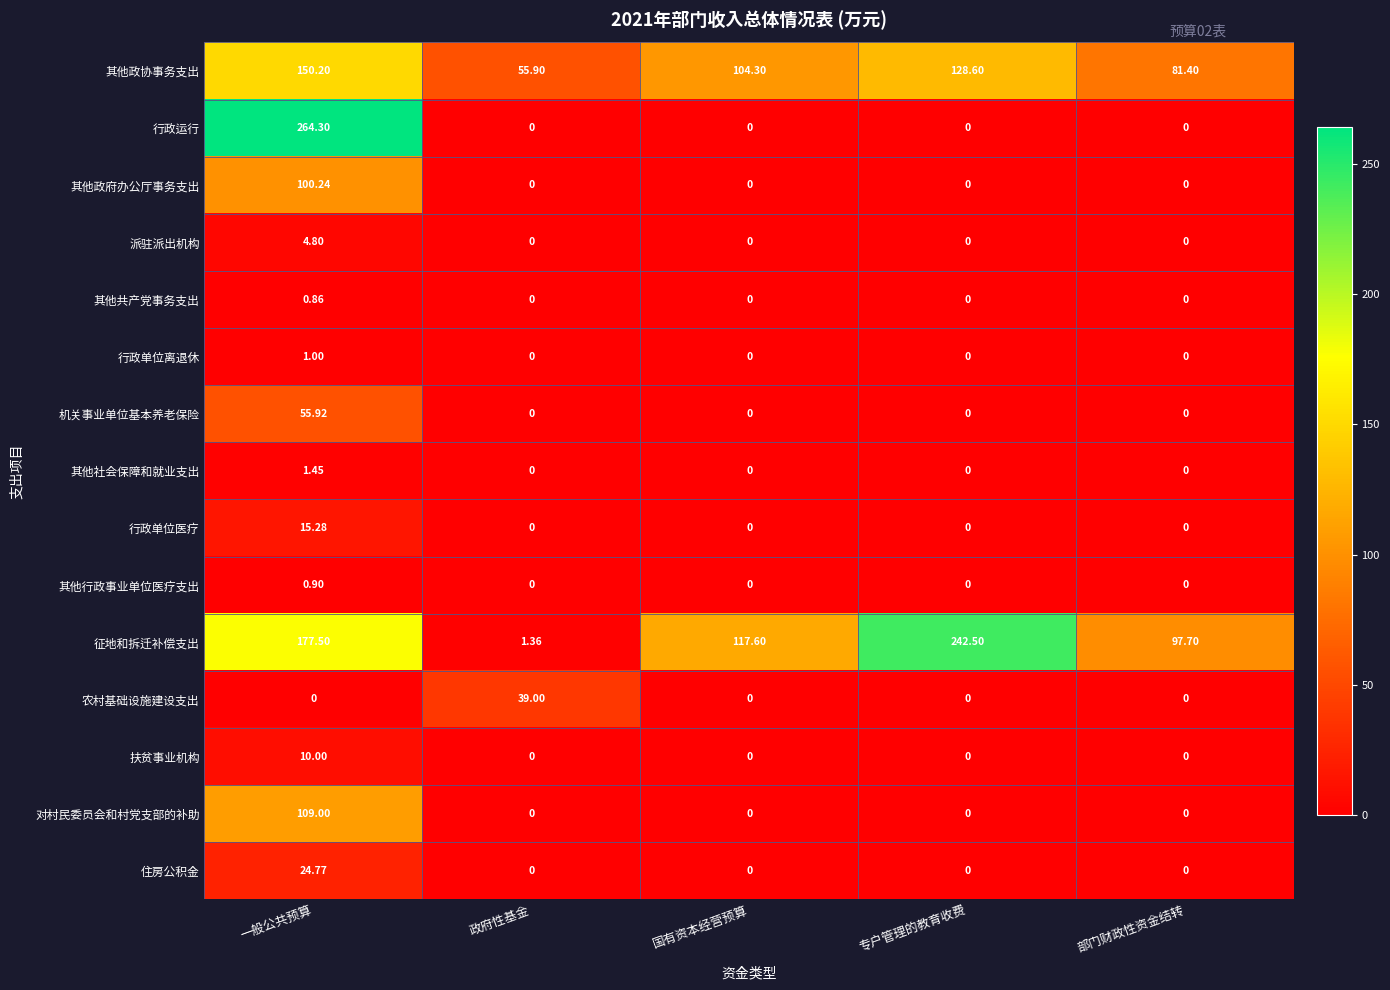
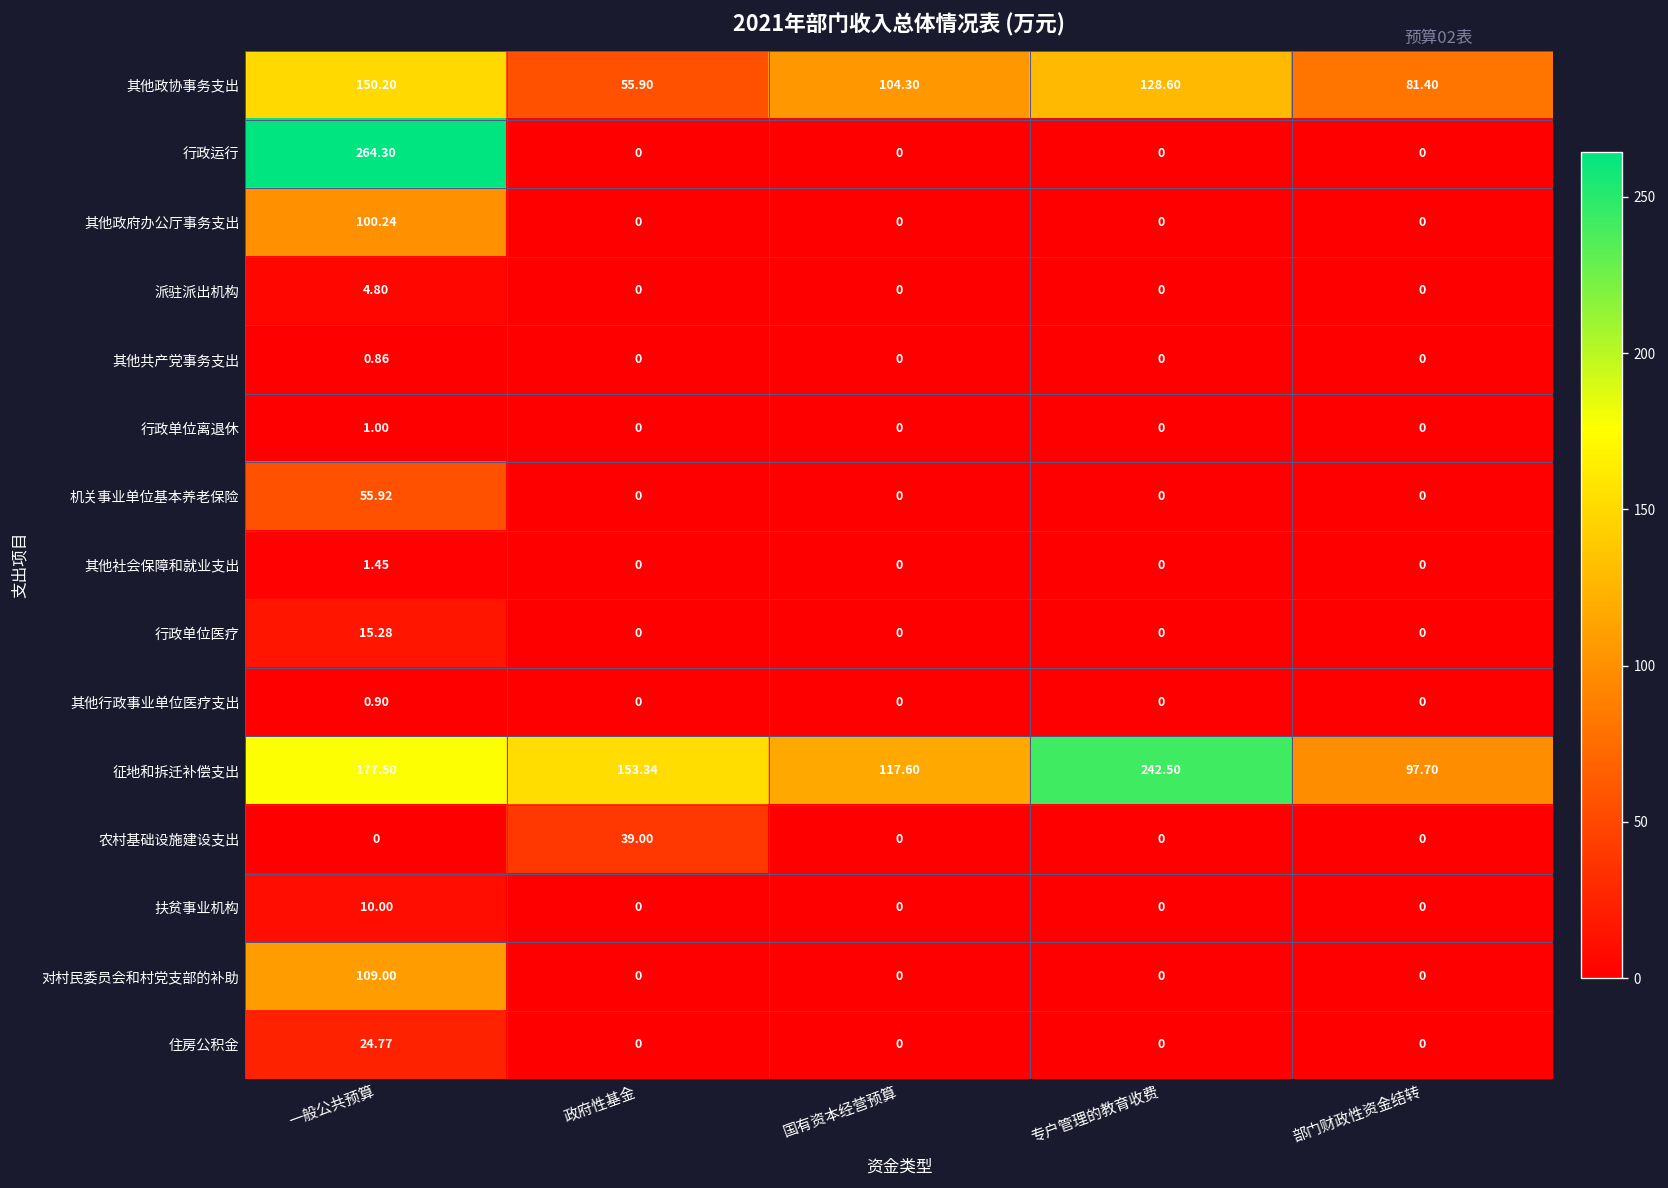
征地和拆迁补偿支出, 政府性基金: 1.36 -> 153.34
